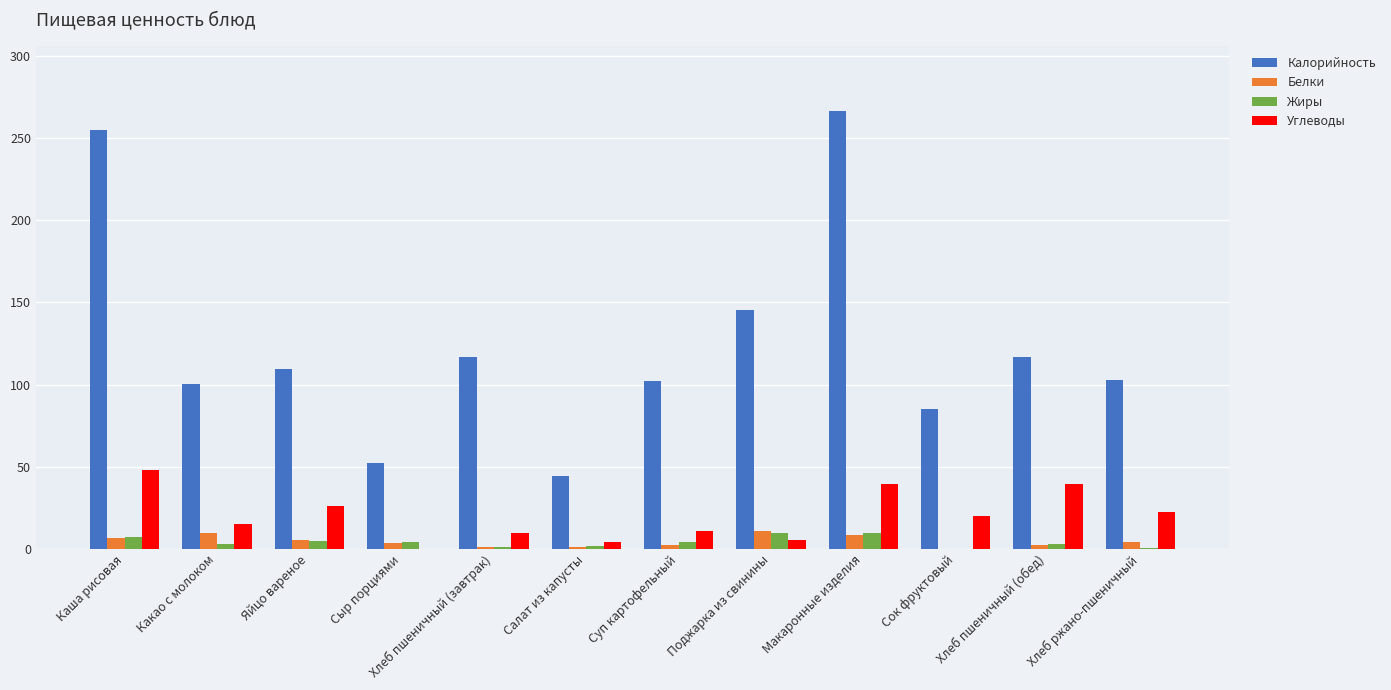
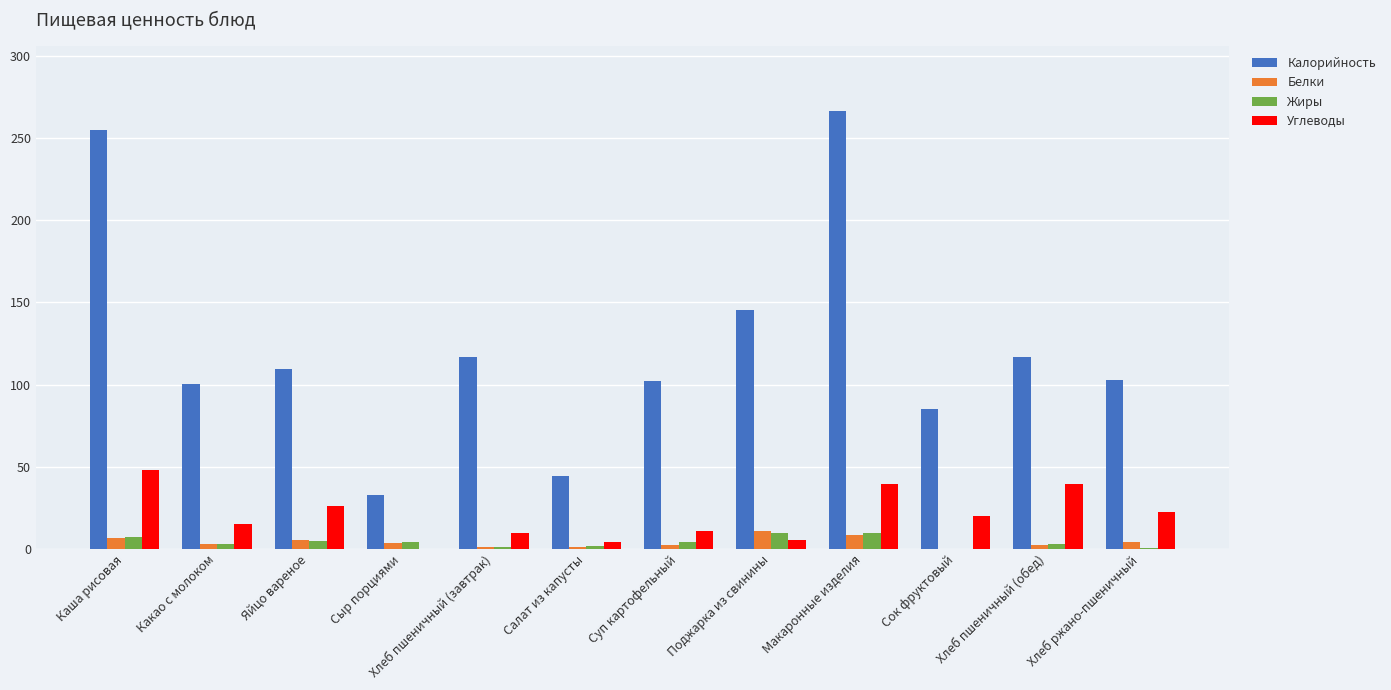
Белки, Какао с молоком: 10 -> 3
Калорийность, Сыр порциями: 52 -> 33
